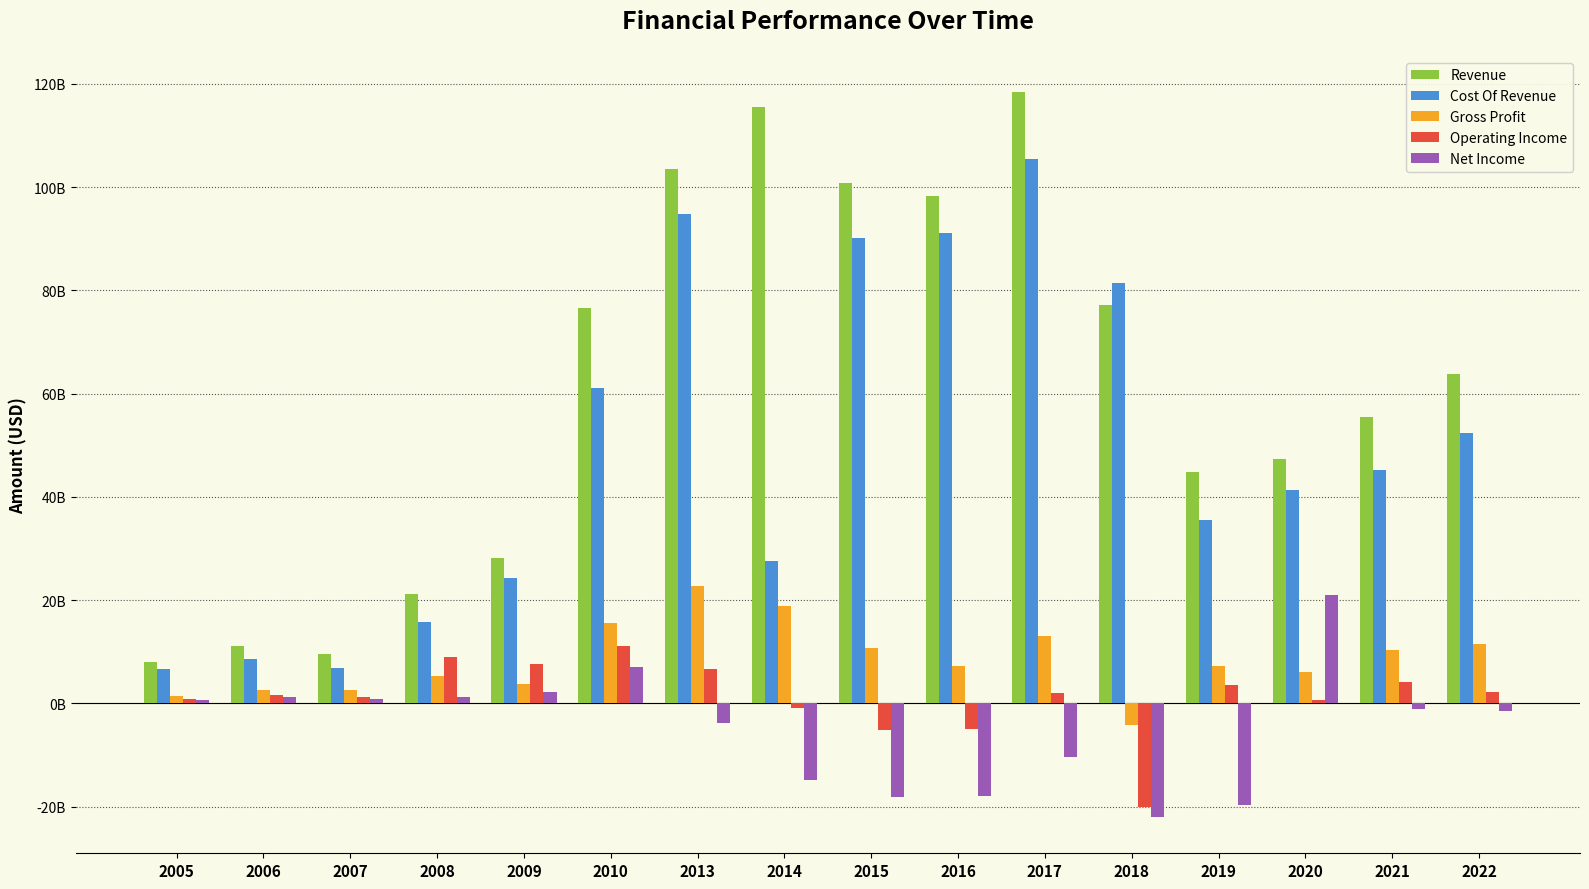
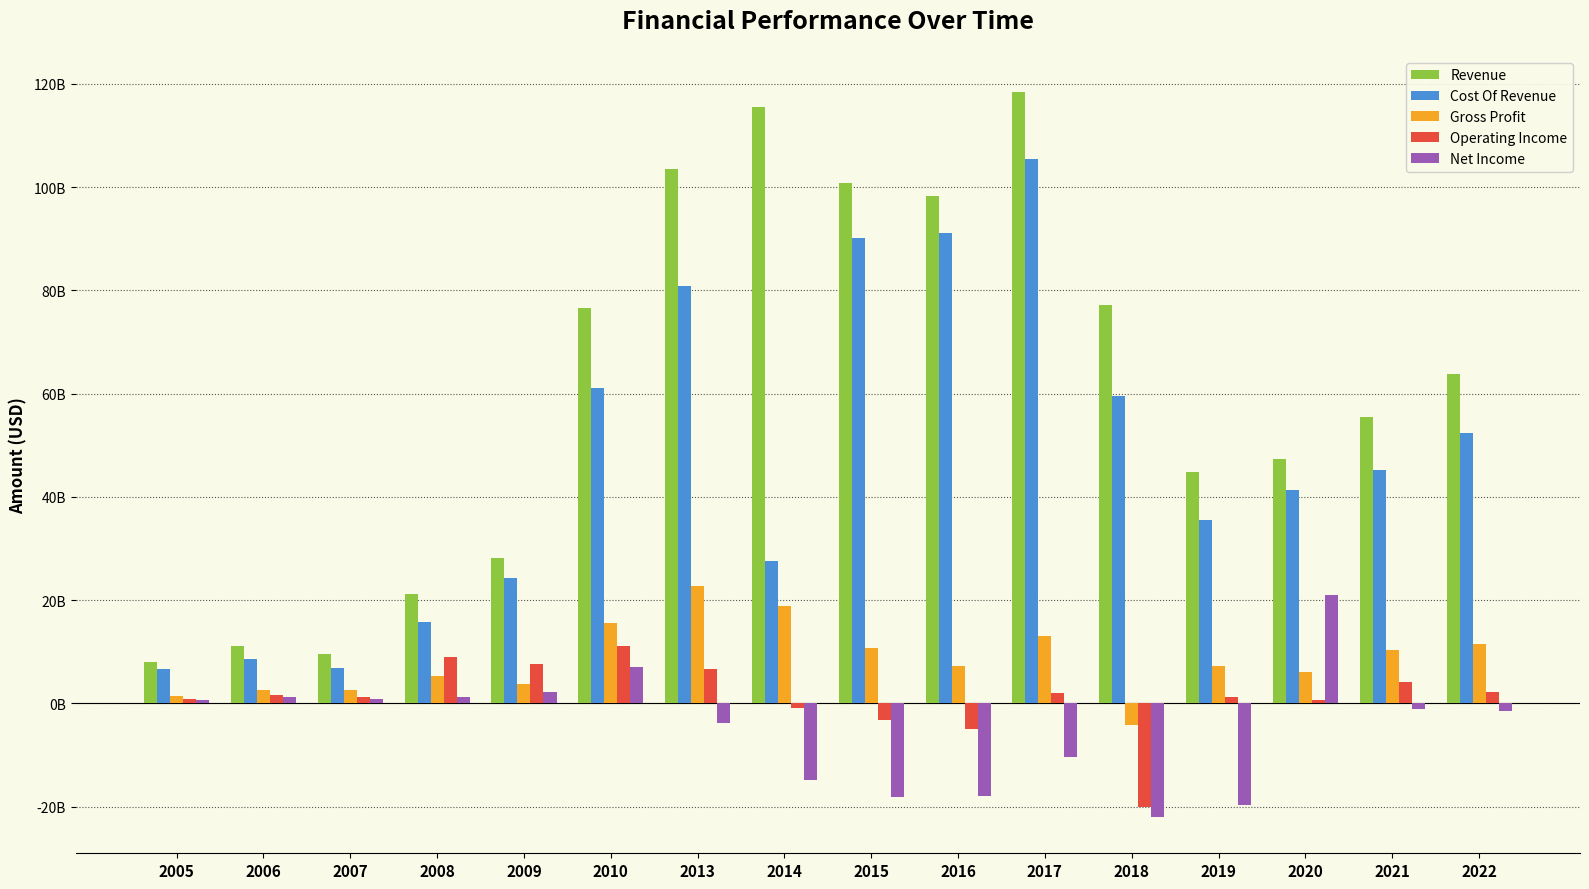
Cost Of Revenue, 2013: 95000000000 -> 81000000000
Operating Income, 2015: -5000000000 -> -3000000000
Cost Of Revenue, 2018: 81000000000 -> 60000000000
Operating Income, 2019: 4000000000 -> 1000000000
